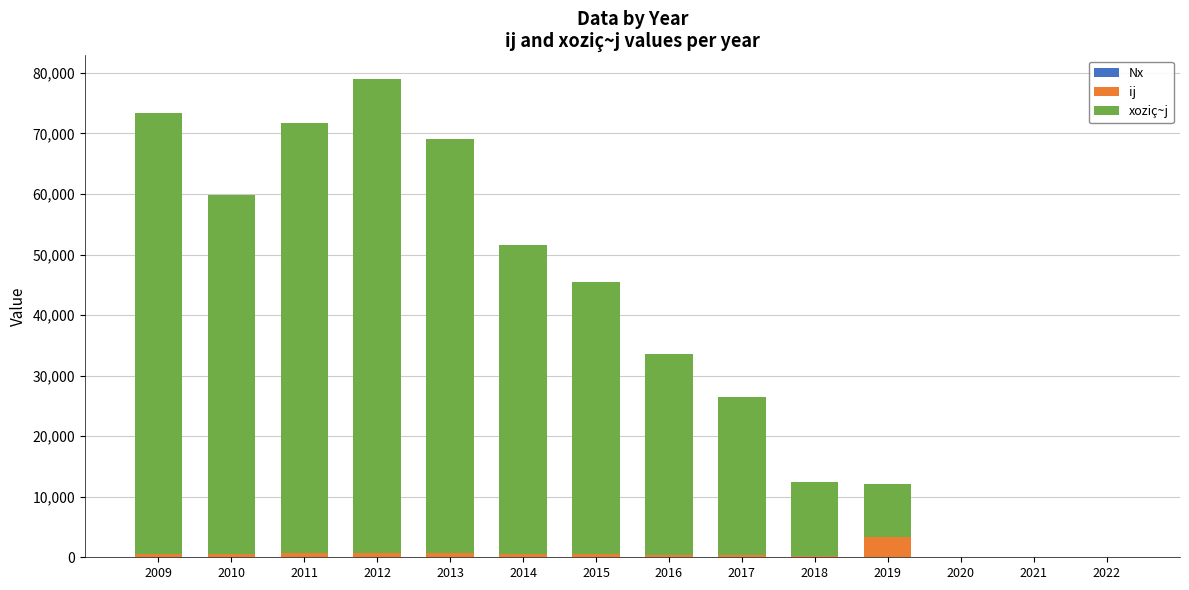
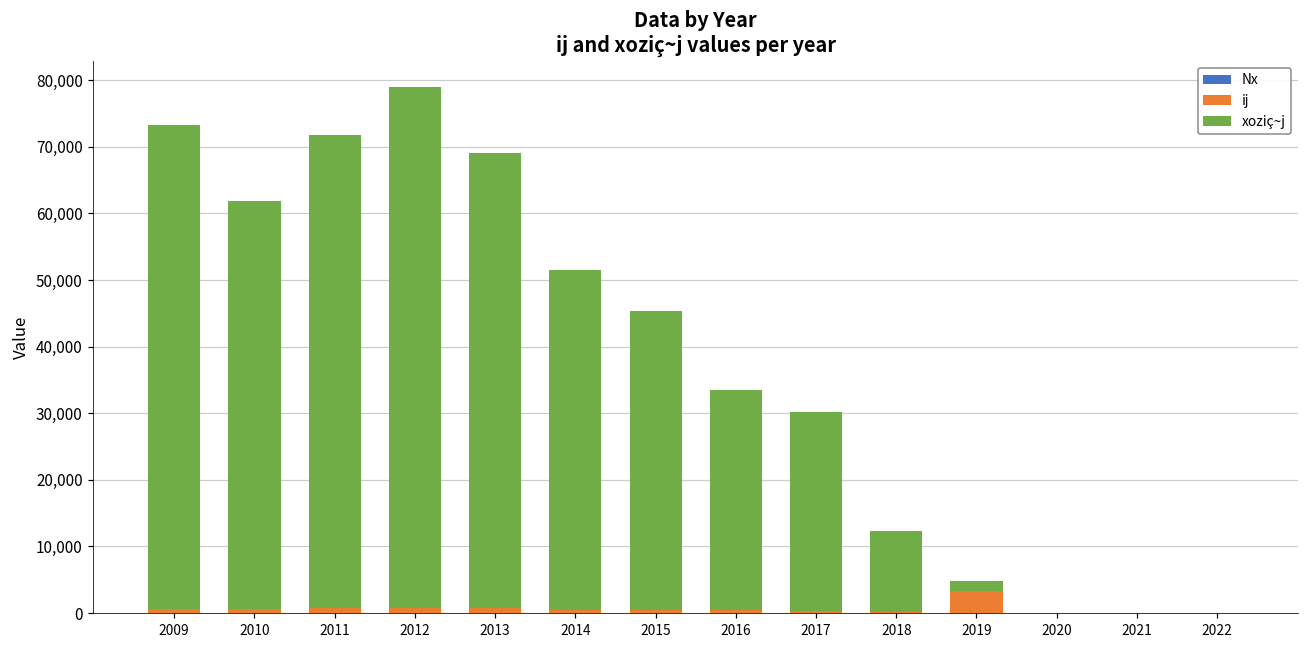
xoziç~j, 2010: 59,000 -> 61,000
xoziç~j, 2017: 26,000 -> 30,000
xoziç~j, 2019: 9,000 -> 2,000
